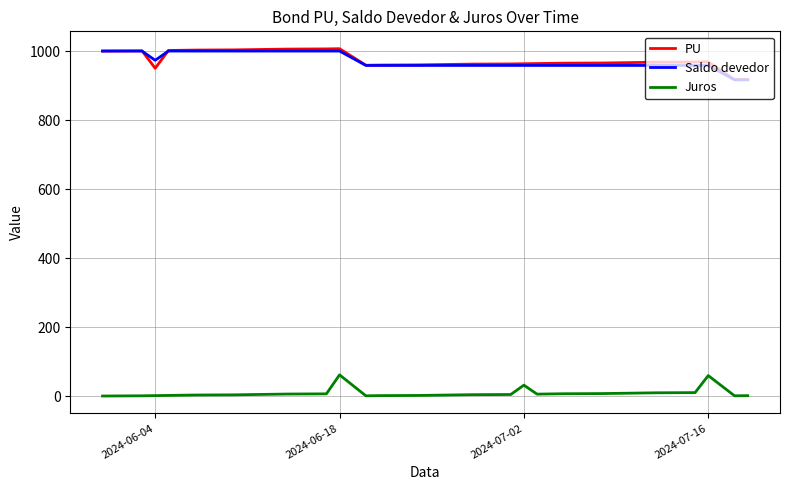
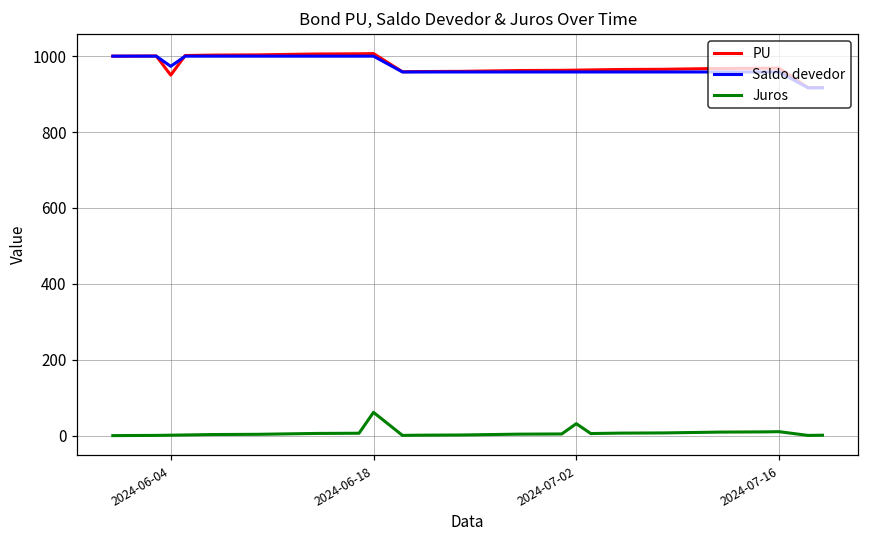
Juros, 2024-07-16: 60 -> 10
